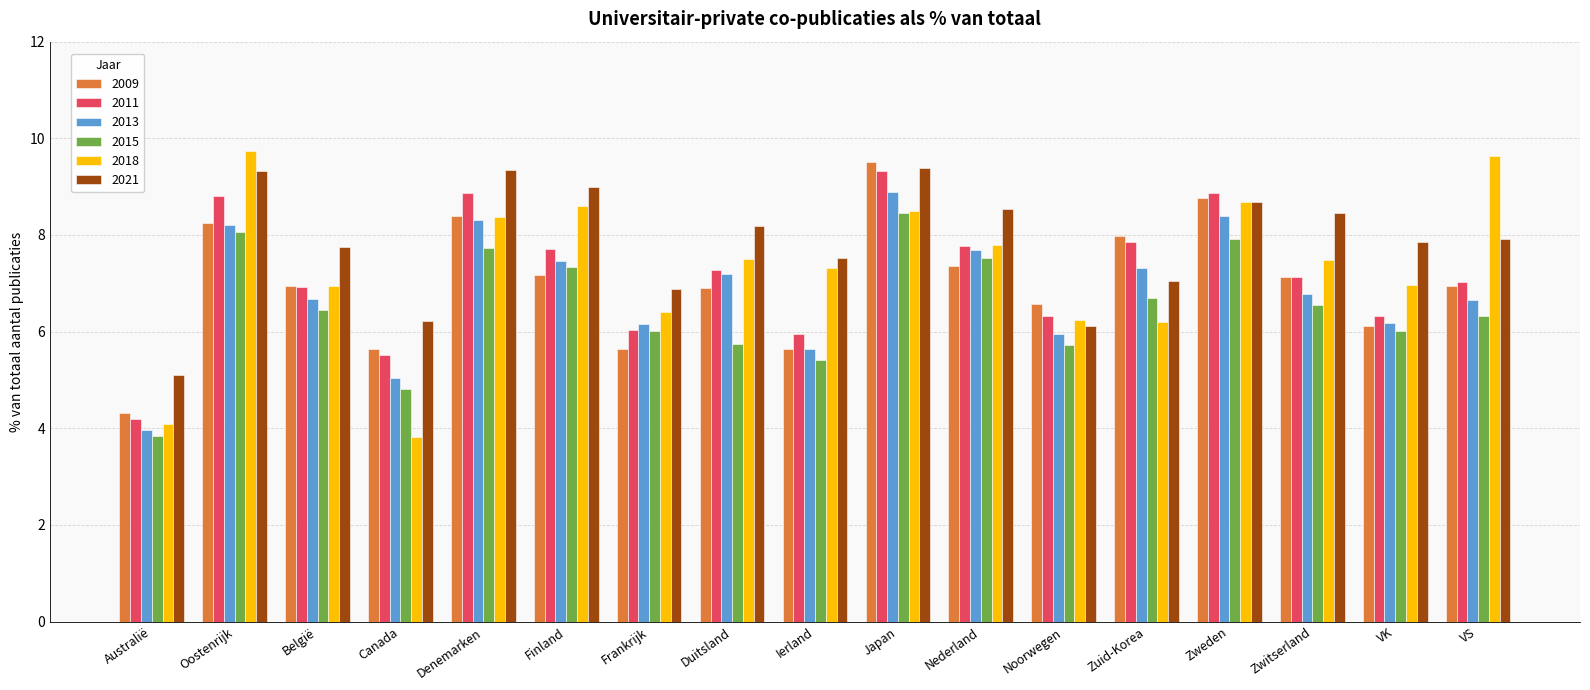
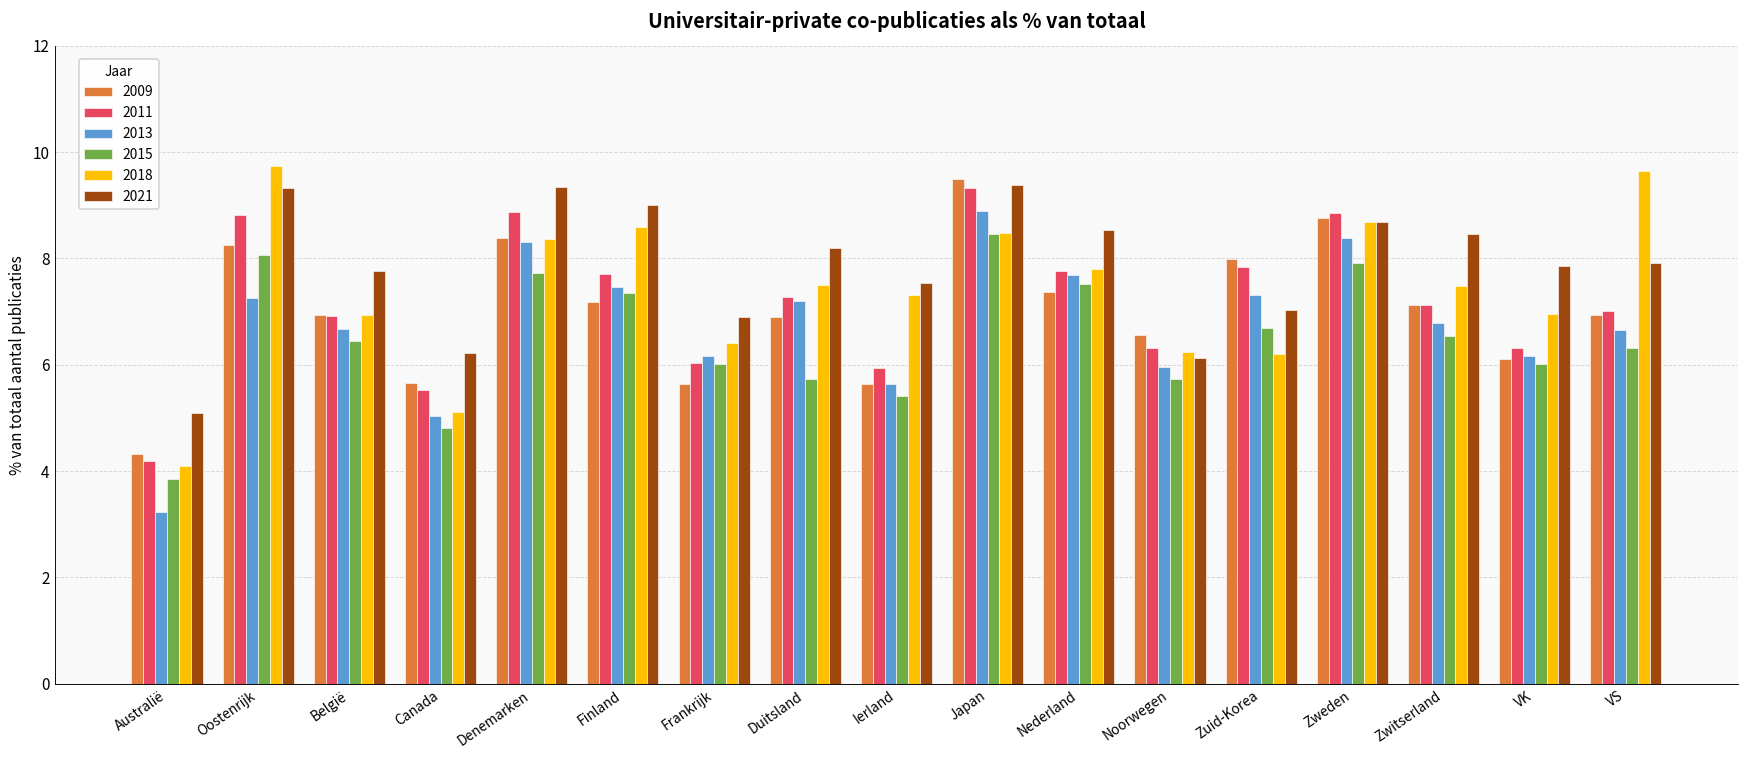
2013, Australië: 4.0 -> 3.2
2013, Oostenrijk: 8.2 -> 7.3
2018, Canada: 3.8 -> 5.1
